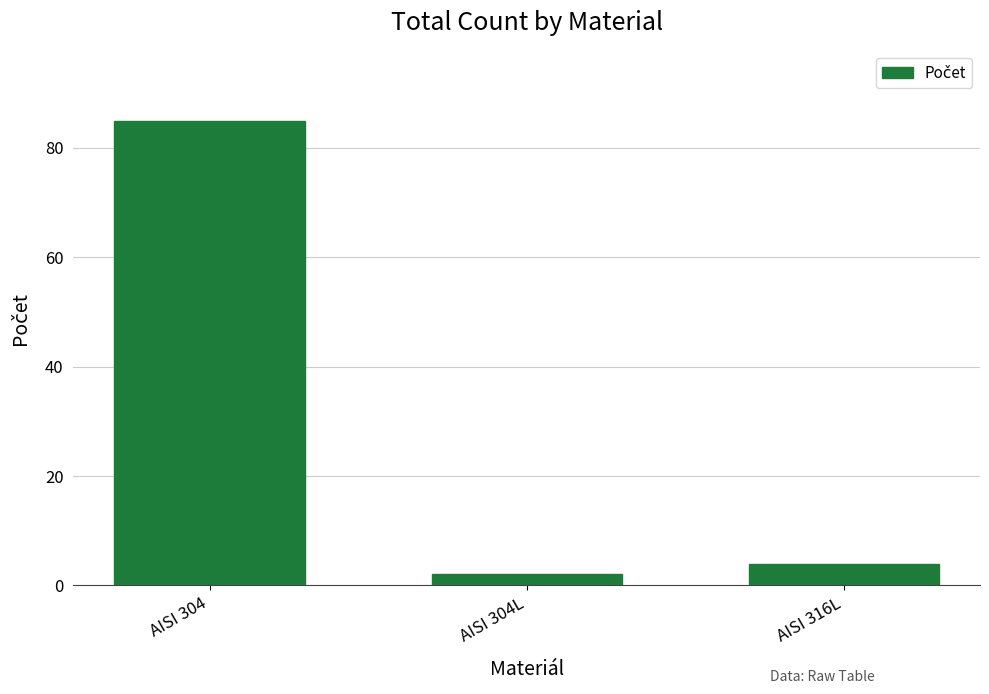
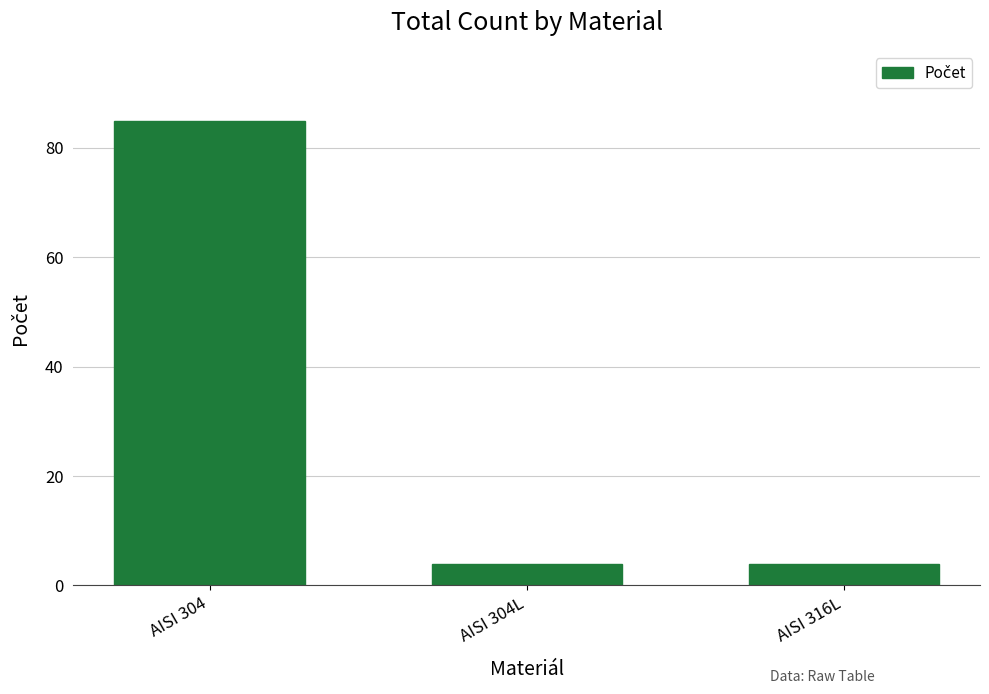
AISI 304L: 2 -> 4
